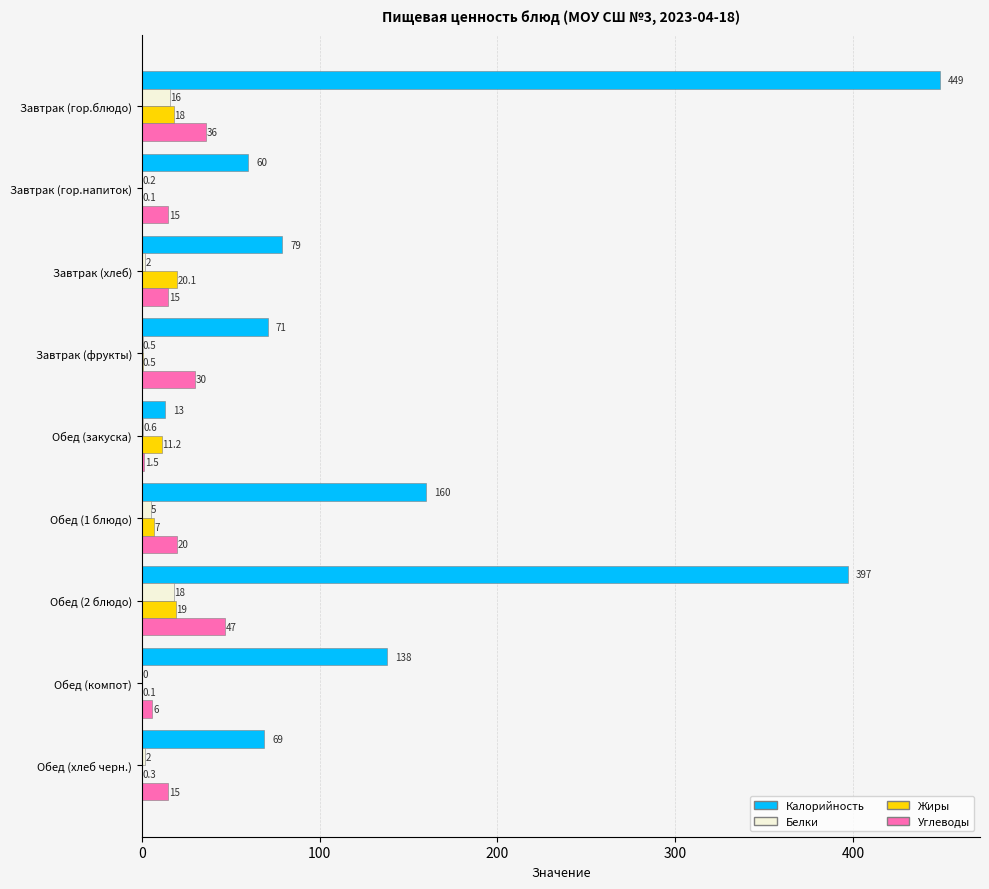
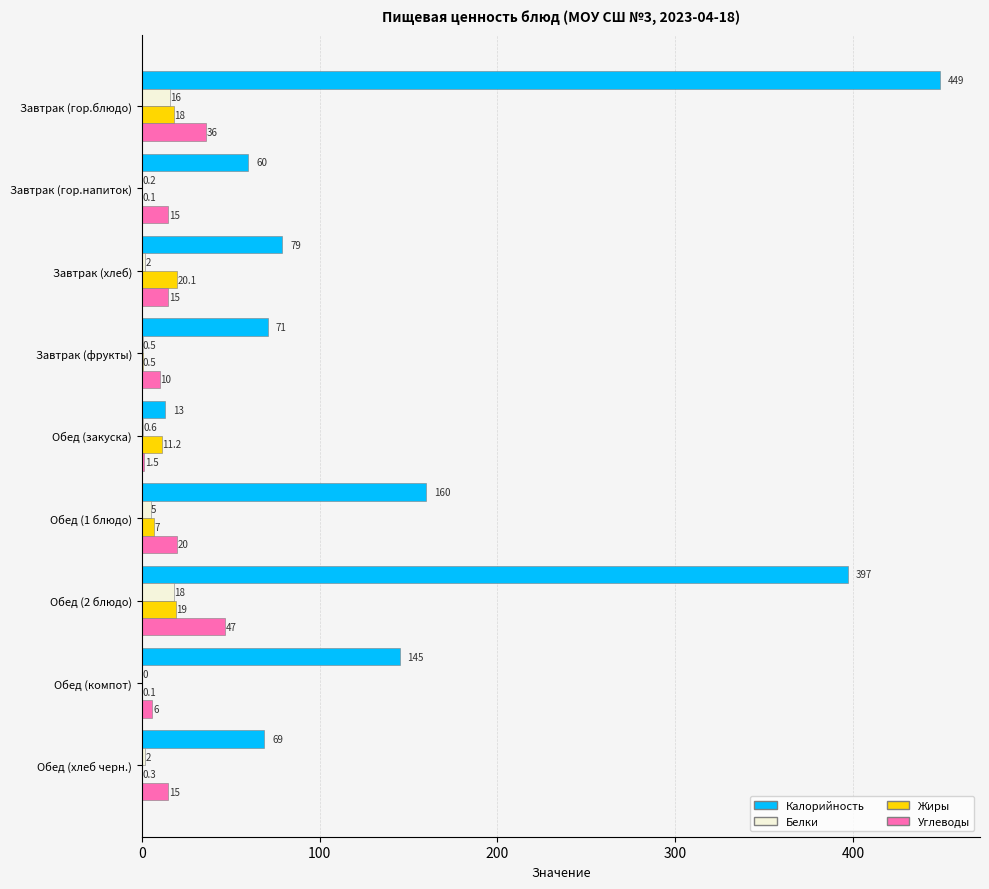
Углеводы, Завтрак (фрукты): 30 -> 10
Калорийность, Обед (компот): 138 -> 145
